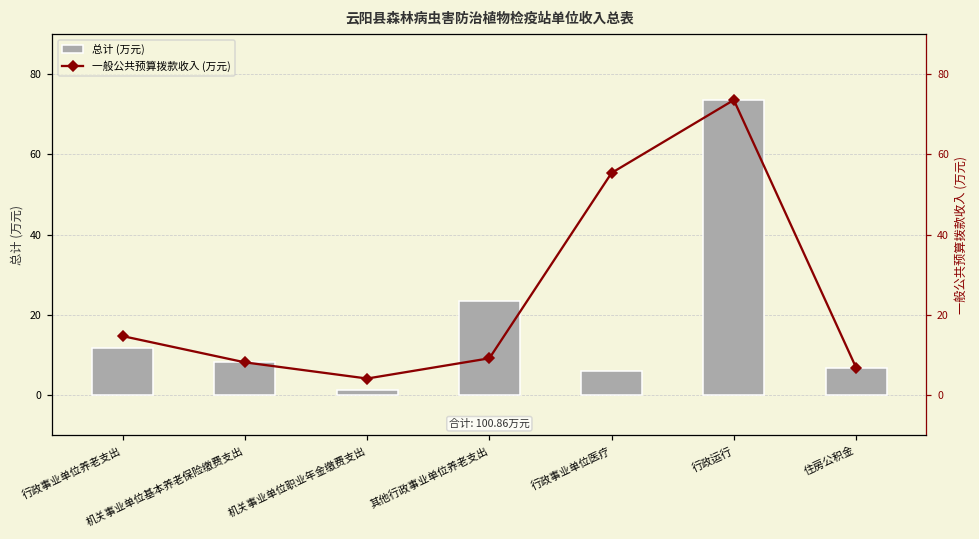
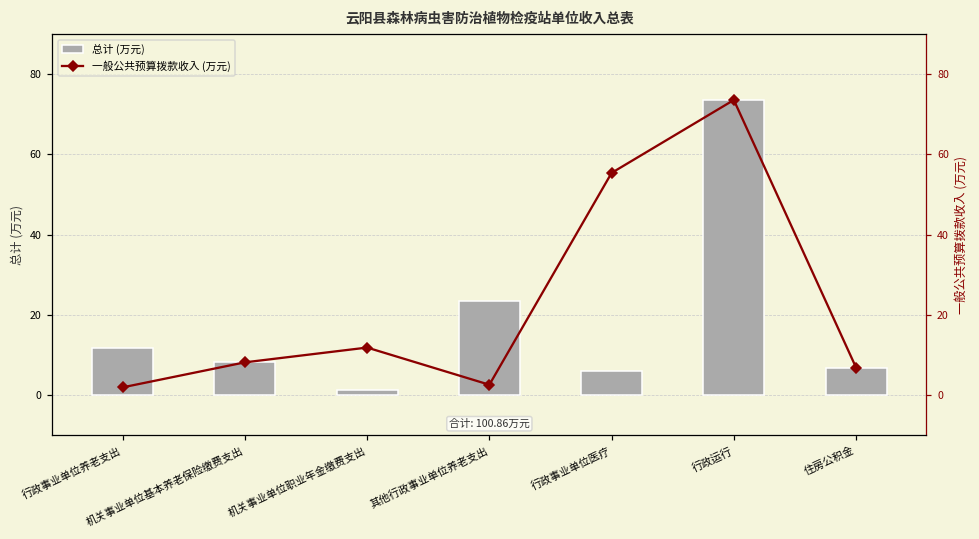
一般公共预算拨款收入 (万元), 行政事业单位养老支出: 15 -> 2
一般公共预算拨款收入 (万元), 机关事业单位职业年金缴费支出: 4 -> 12
一般公共预算拨款收入 (万元), 其他行政事业单位养老支出: 9 -> 3
